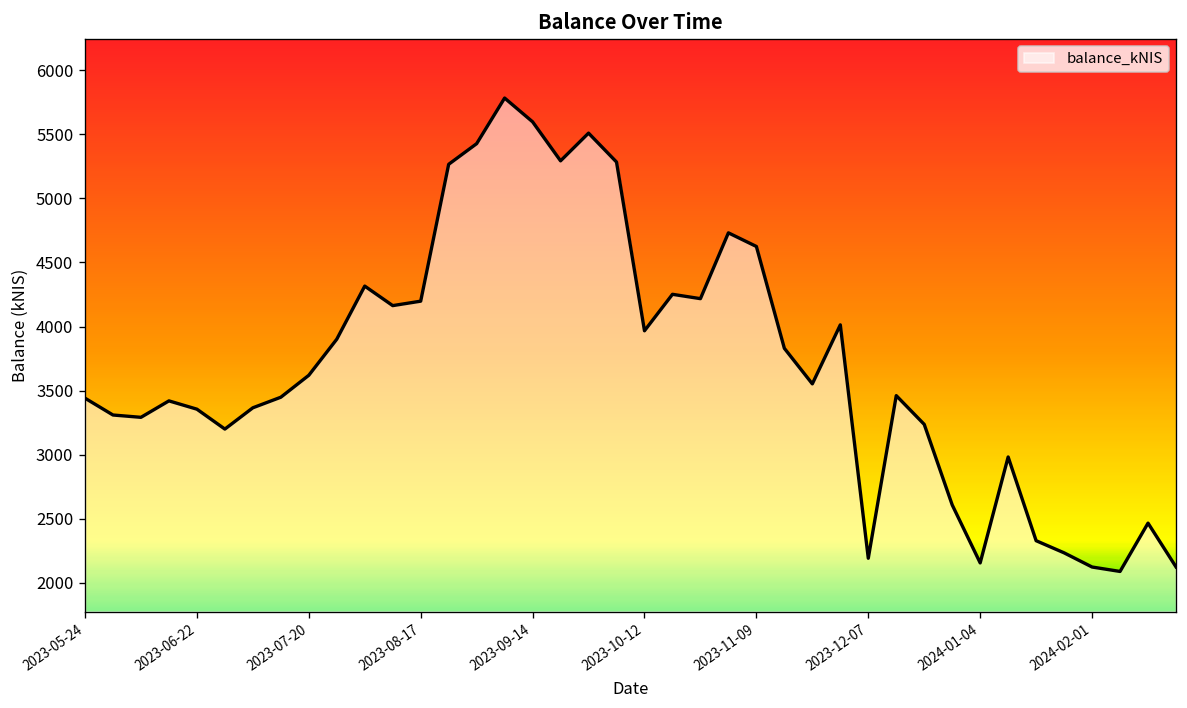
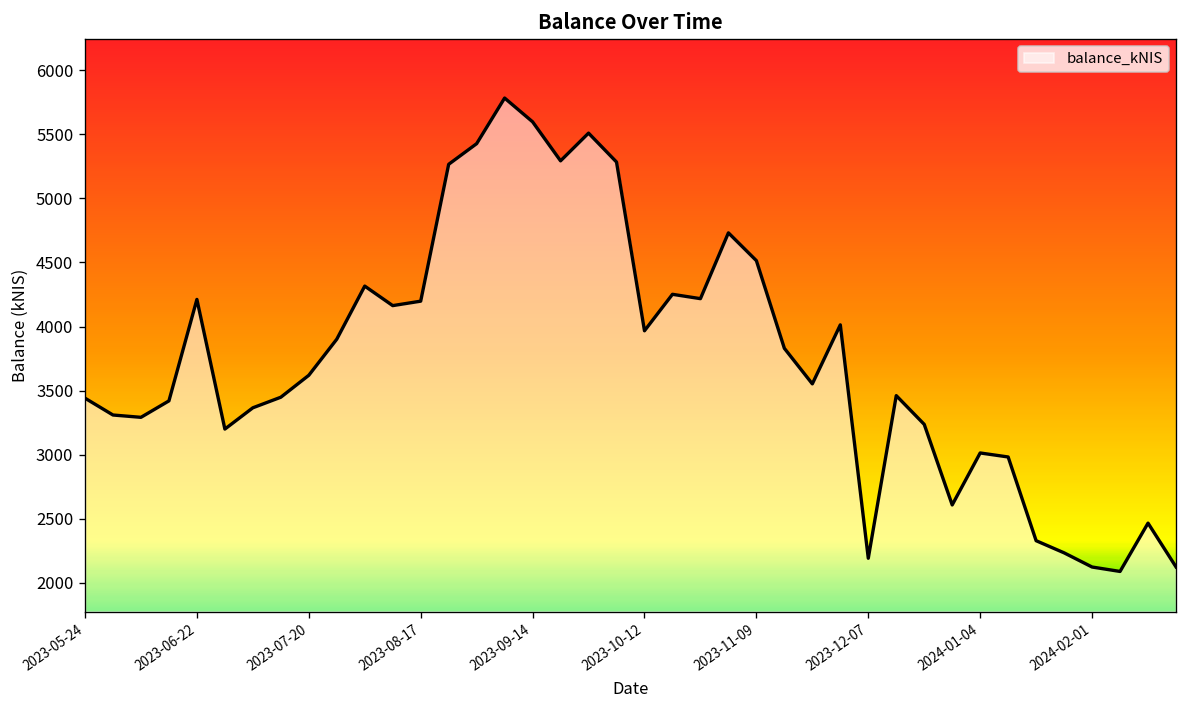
2023-06-22: 3350 -> 4210
2023-11-09: 4620 -> 4510
2024-01-04: 2150 -> 3010
